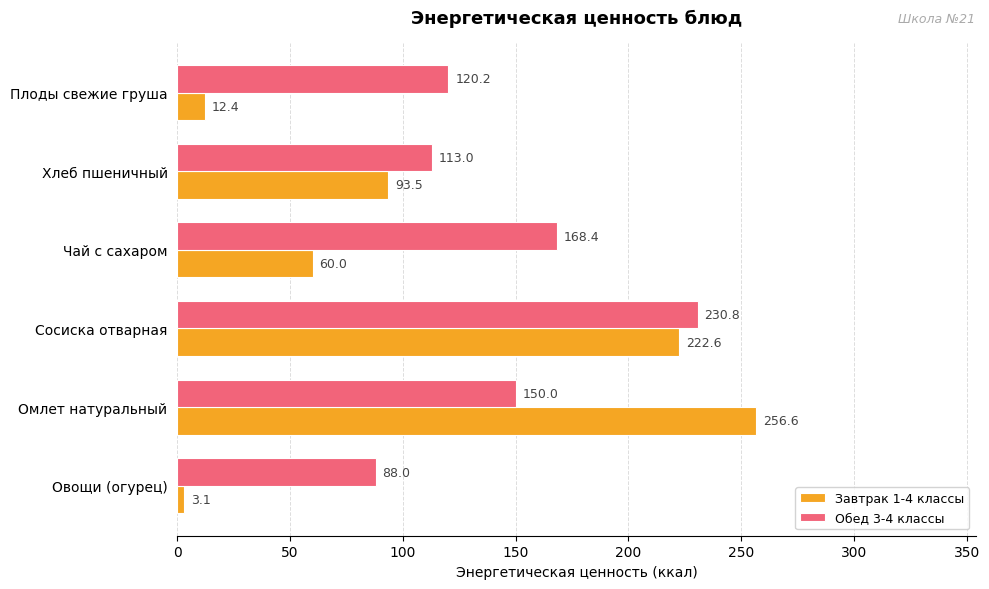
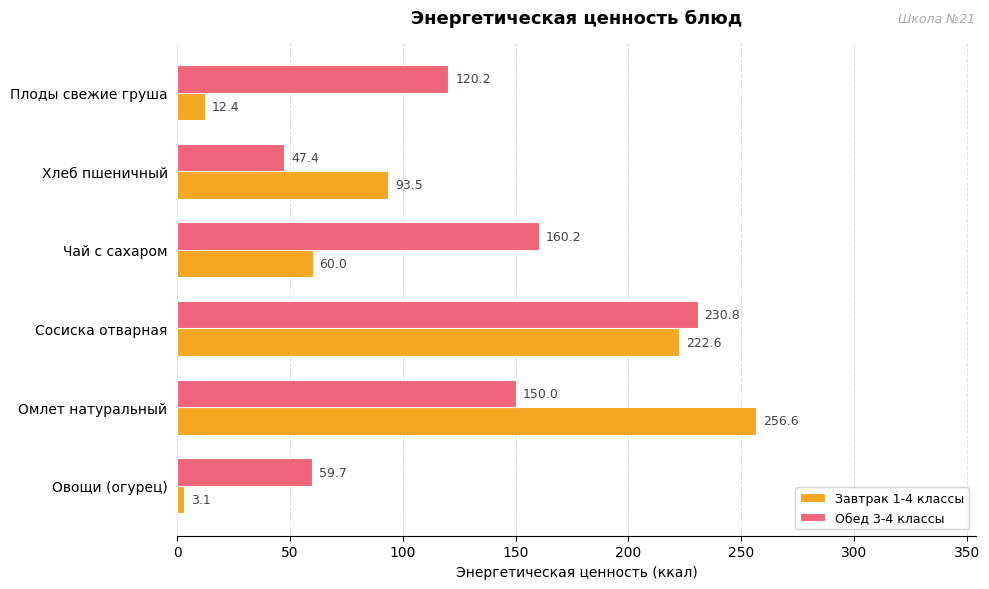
Обед 3-4 классы, Хлеб пшеничный: 113.0 -> 47.4
Обед 3-4 классы, Чай с сахаром: 168.4 -> 160.2
Обед 3-4 классы, Овощи (огурец): 88.0 -> 59.7
